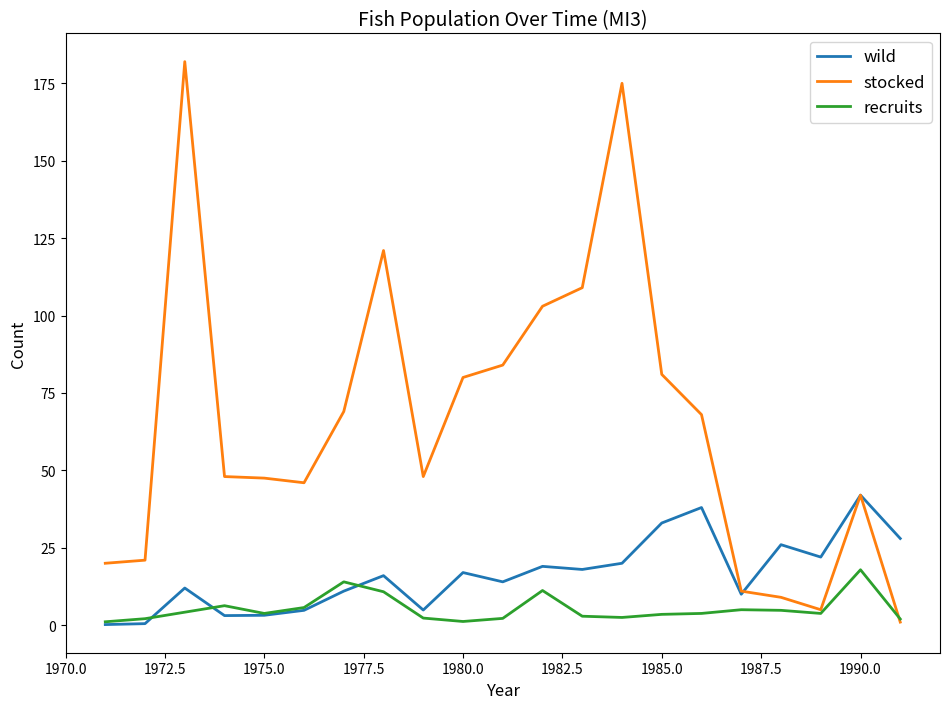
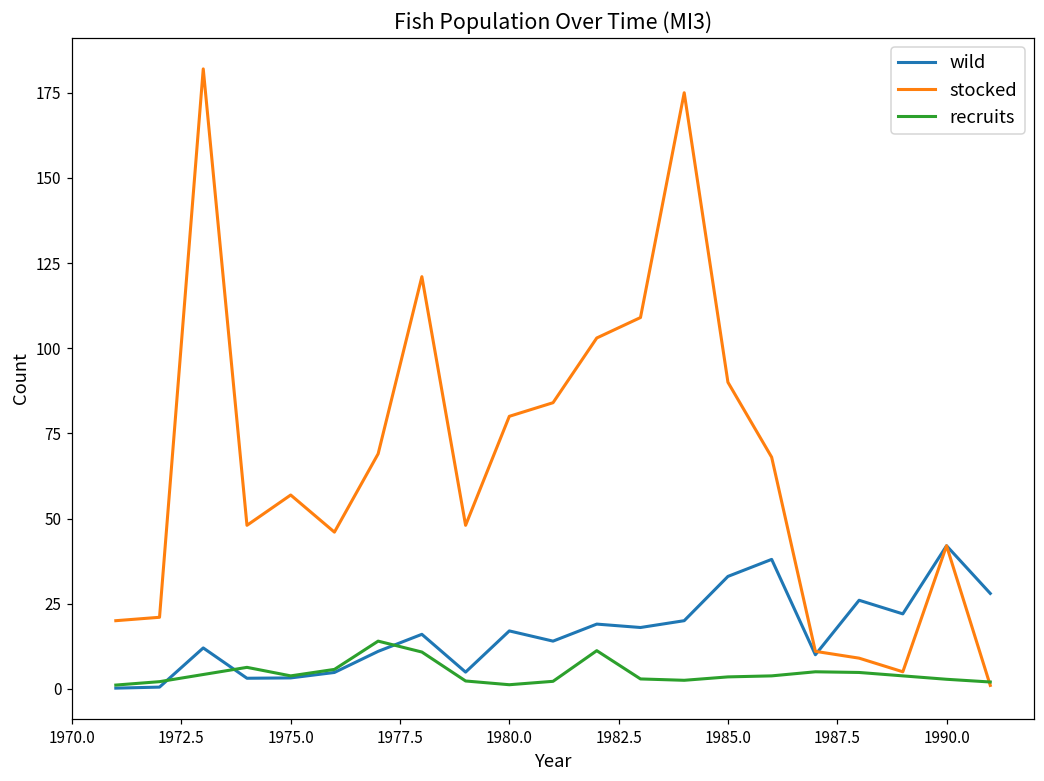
stocked, 1975.0: 48 -> 57
stocked, 1985.0: 81 -> 90
recruits, 1990.0: 18 -> 3
